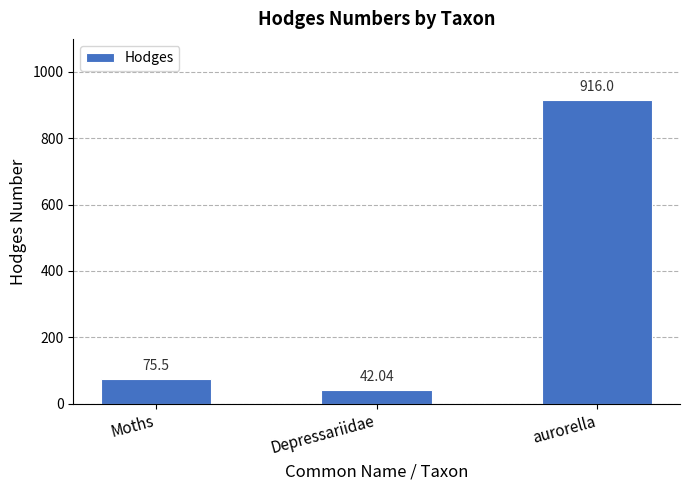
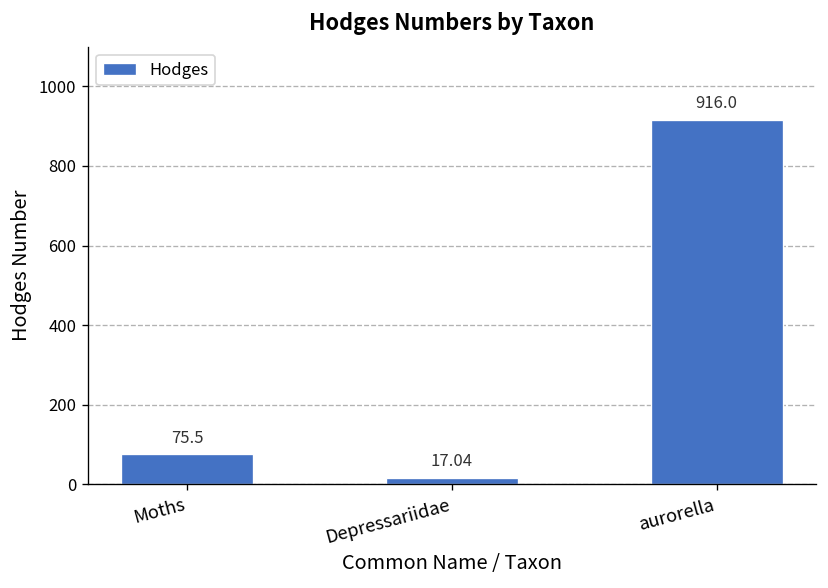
Depressariidae: 42.04 -> 17.04
